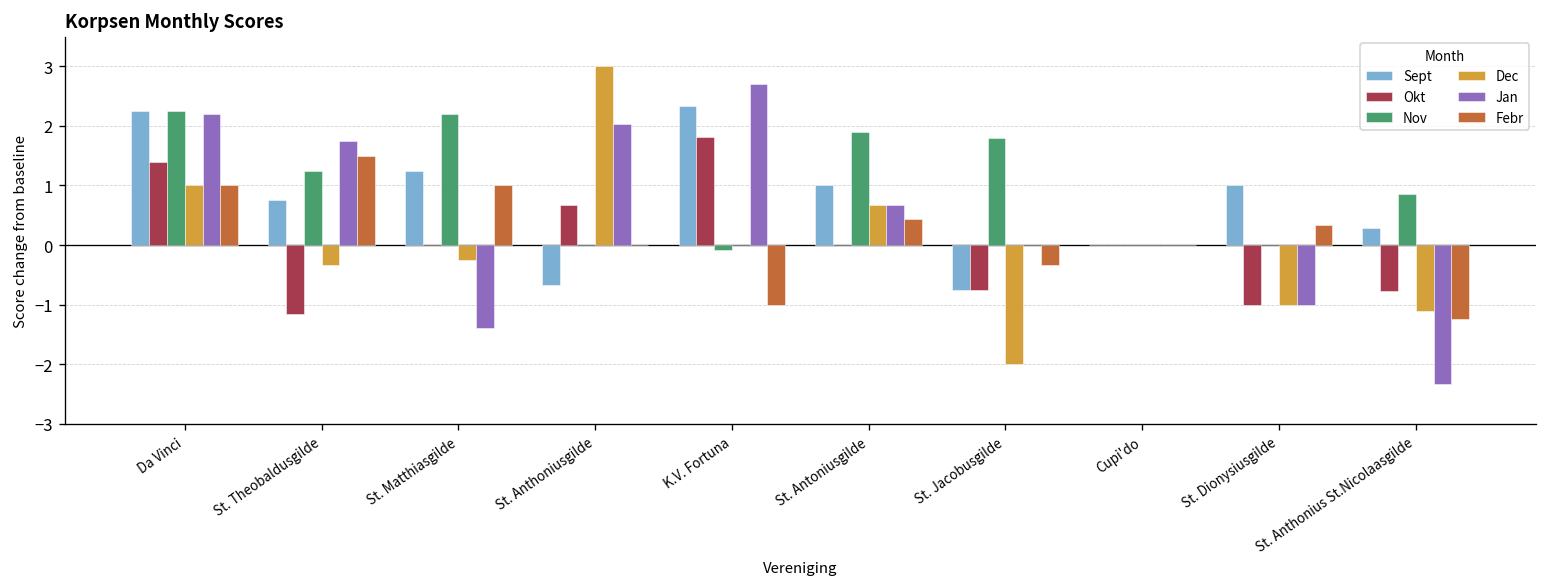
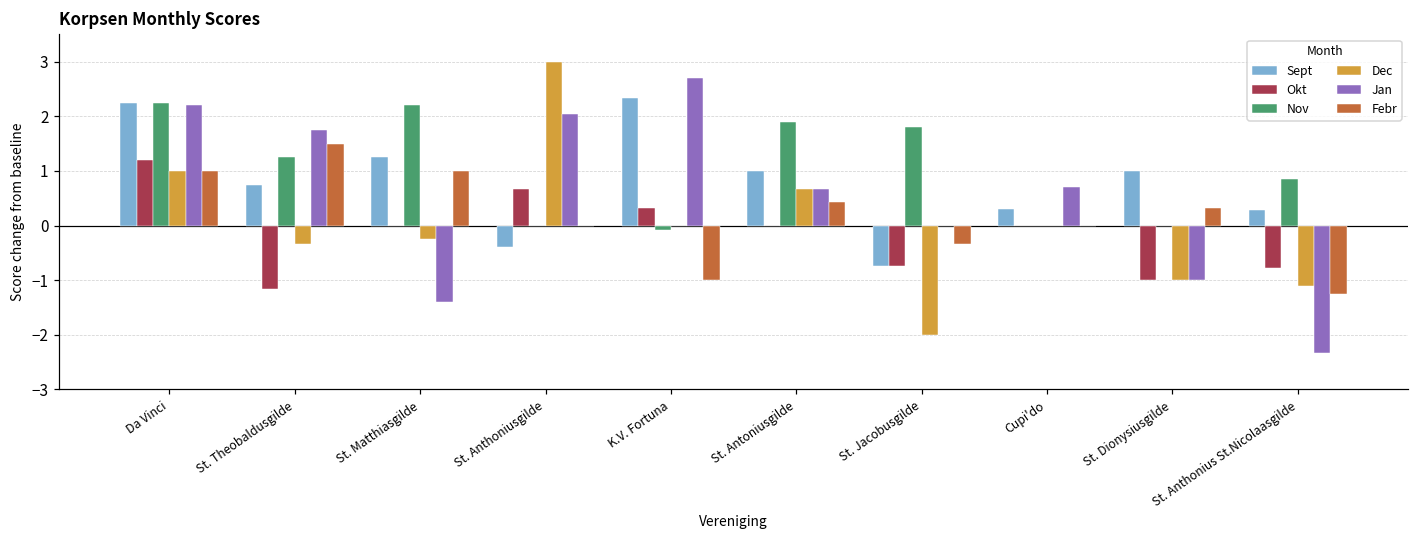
Okt, Da Vinci: 1.4 -> 1.2
Sept, St. Anthoniusgilde: -0.7 -> -0.4
Okt, K.V. Fortuna: 1.8 -> 0.3
Sept, Cupi'do: 0.0 -> 0.3
Jan, Cupi'do: 0.0 -> 0.7
